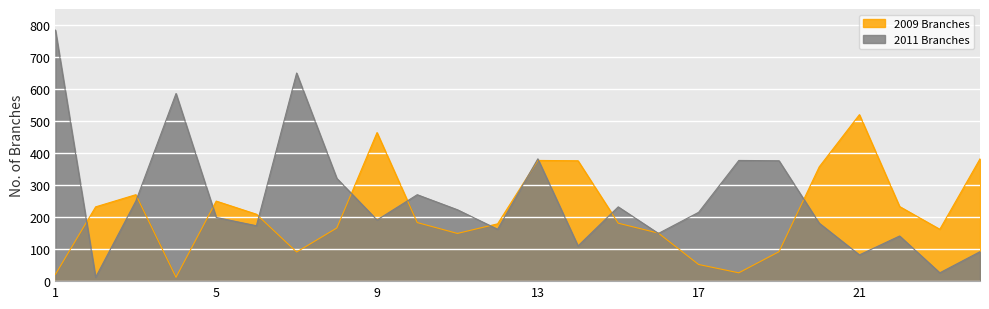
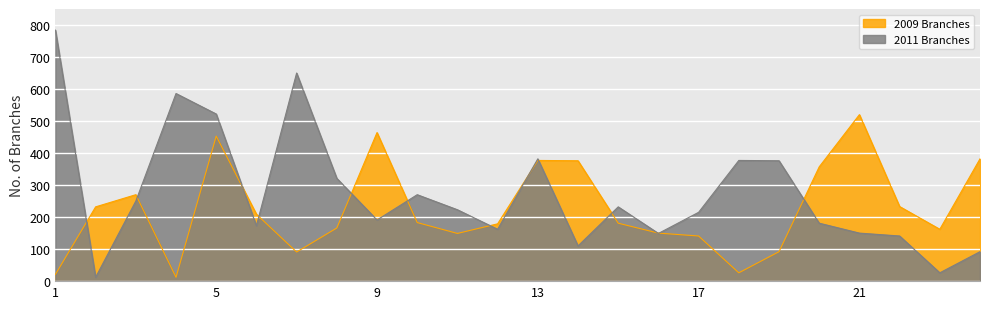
2009 Branches, 5: 250 -> 450
2011 Branches, 5: 200 -> 520
2009 Branches, 17: 50 -> 140
2011 Branches, 21: 80 -> 150
